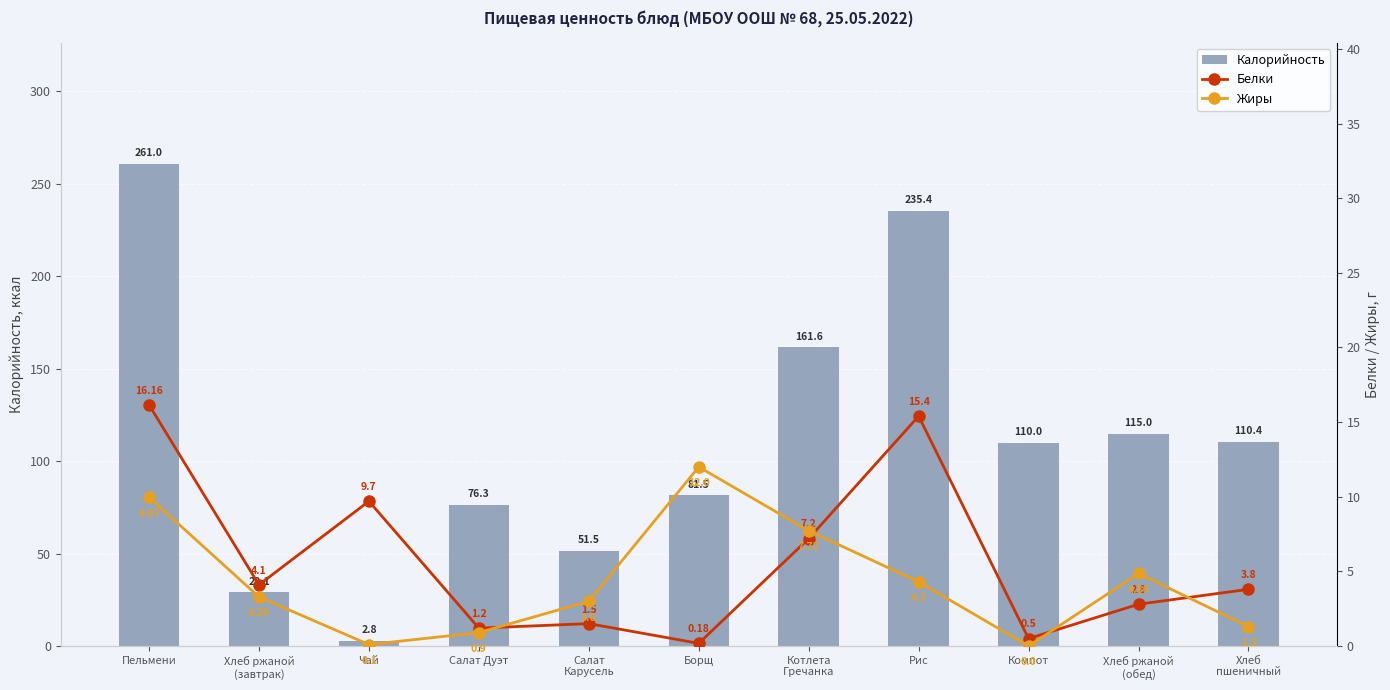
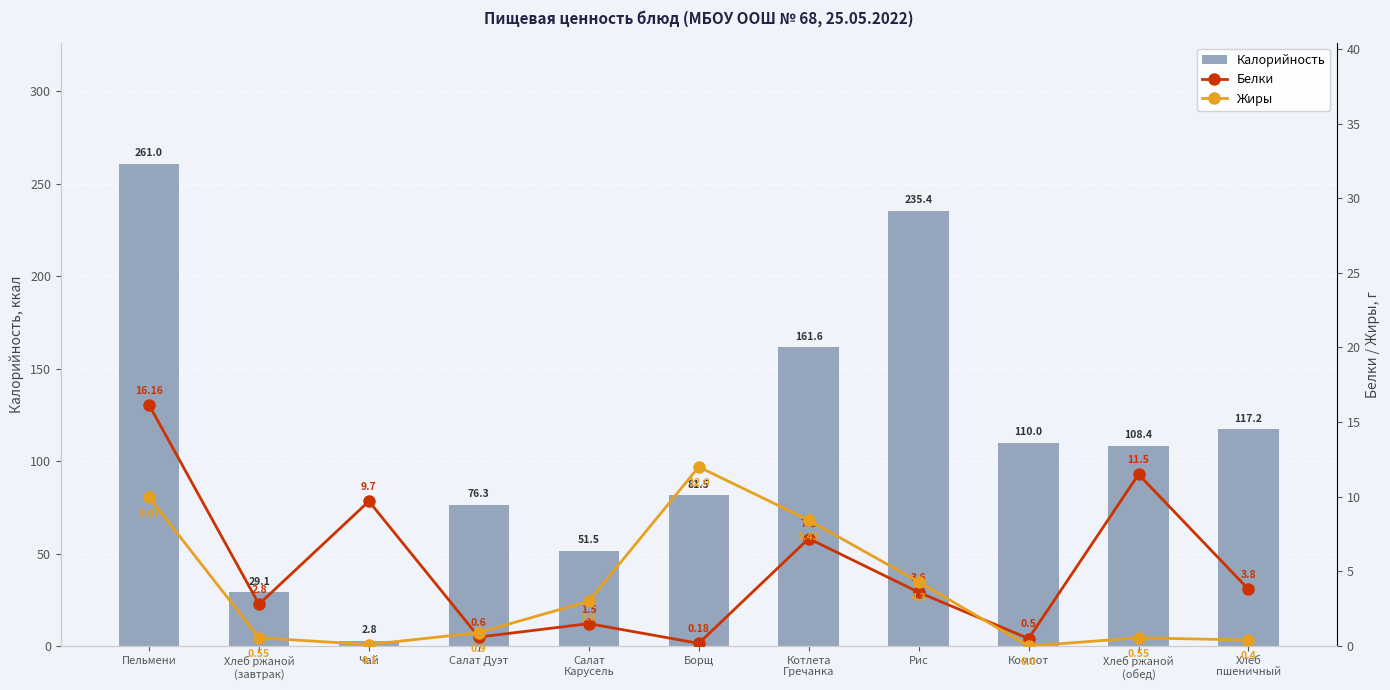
Калорийность, Хлеб ржаной (обед): 115.0 -> 108.4
Калорийность, Хлеб пшеничный: 110.4 -> 117.2
Белки, Хлеб ржаной (завтрак): 4.1 -> 2.8
Жиры, Хлеб ржаной (завтрак): 3.29 -> 0.55
Белки, Салат Дуэт: 1.2 -> 0.6
Жиры, Котлета Гречанка: 7.72 -> 8.43
Белки, Рис: 15.4 -> 3.6
Белки, Хлеб ржаной (обед): 2.8 -> 11.5
Жиры, Хлеб ржаной (обед): 4.86 -> 0.55
Жиры, Хлеб пшеничный: 1.3 -> 0.4
